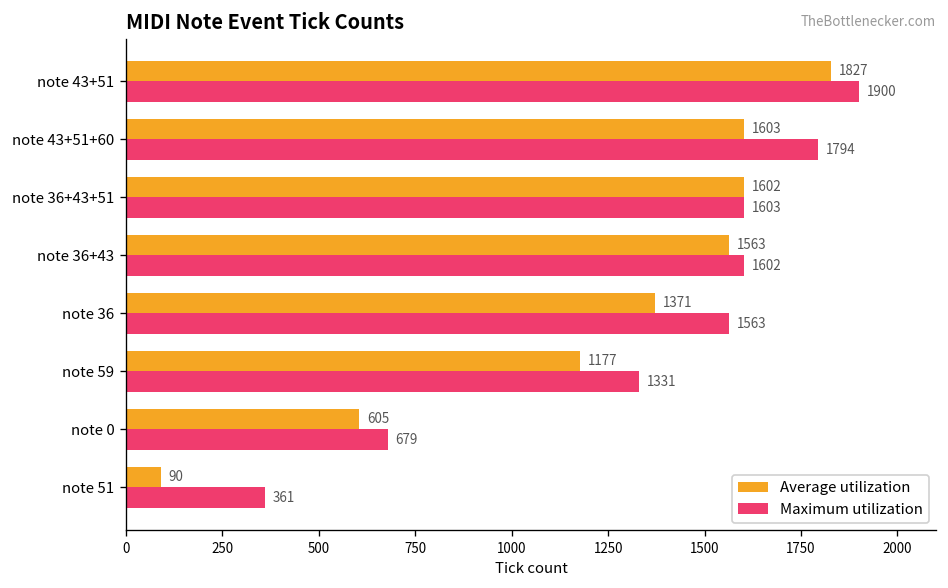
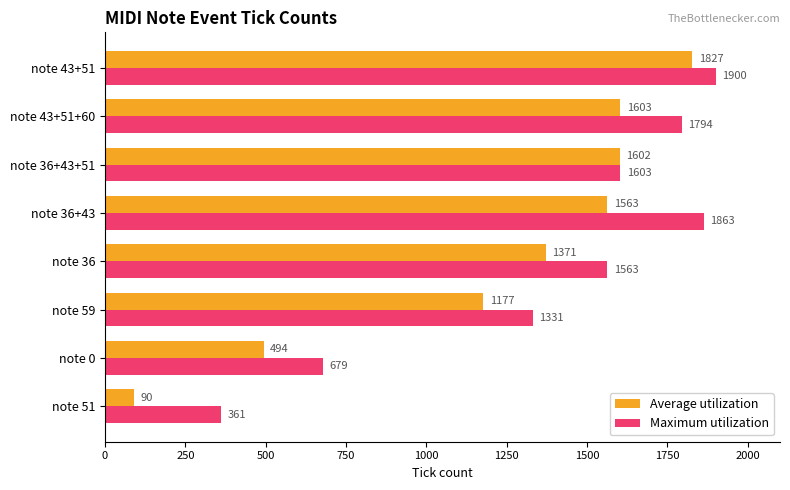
Maximum utilization, note 36+43: 1602 -> 1863
Average utilization, note 0: 605 -> 494
